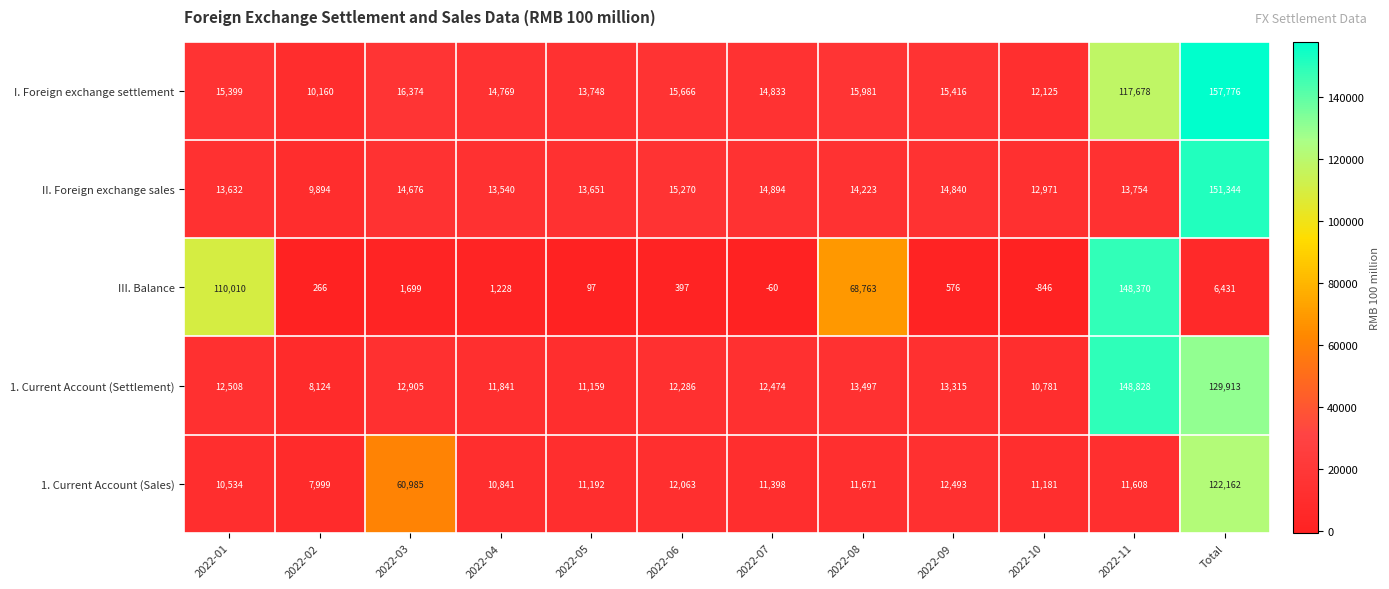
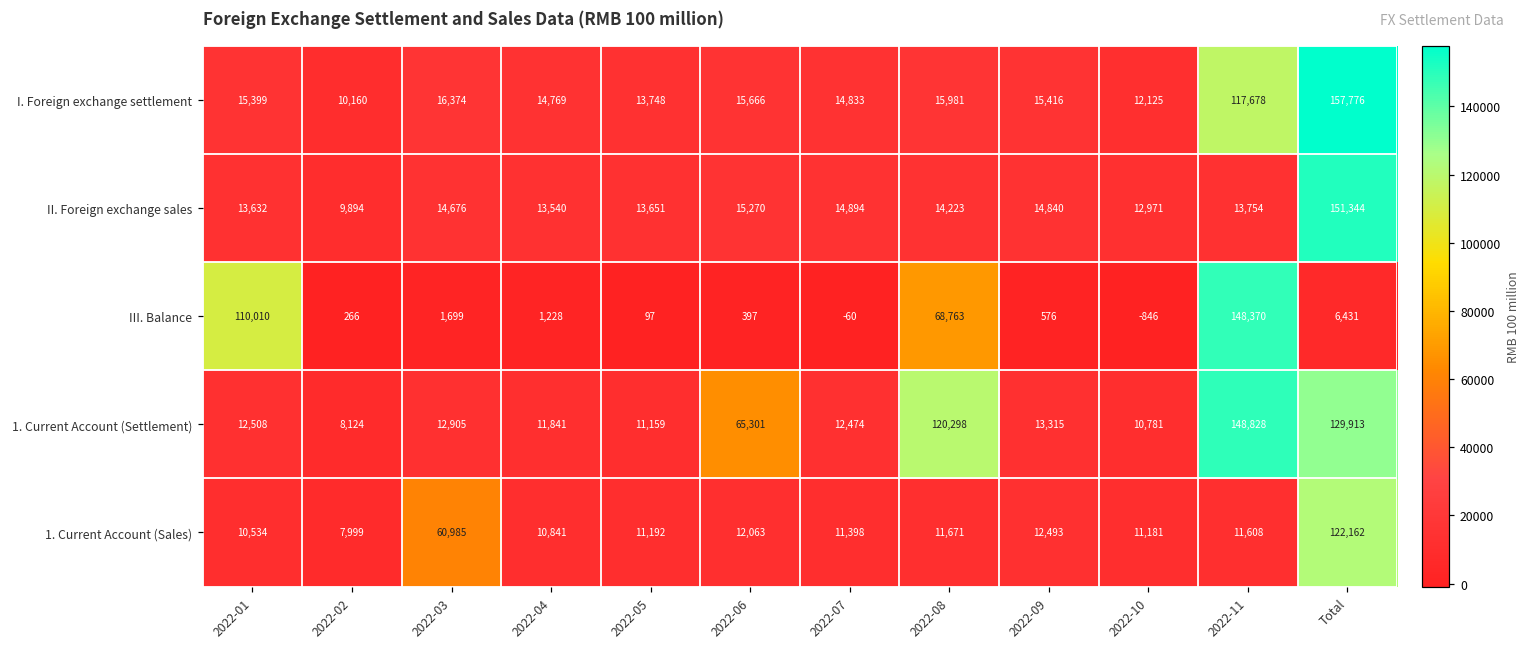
1. Current Account (Settlement), 2022-06: 12,286 -> 65,301
1. Current Account (Settlement), 2022-08: 13,497 -> 120,298
